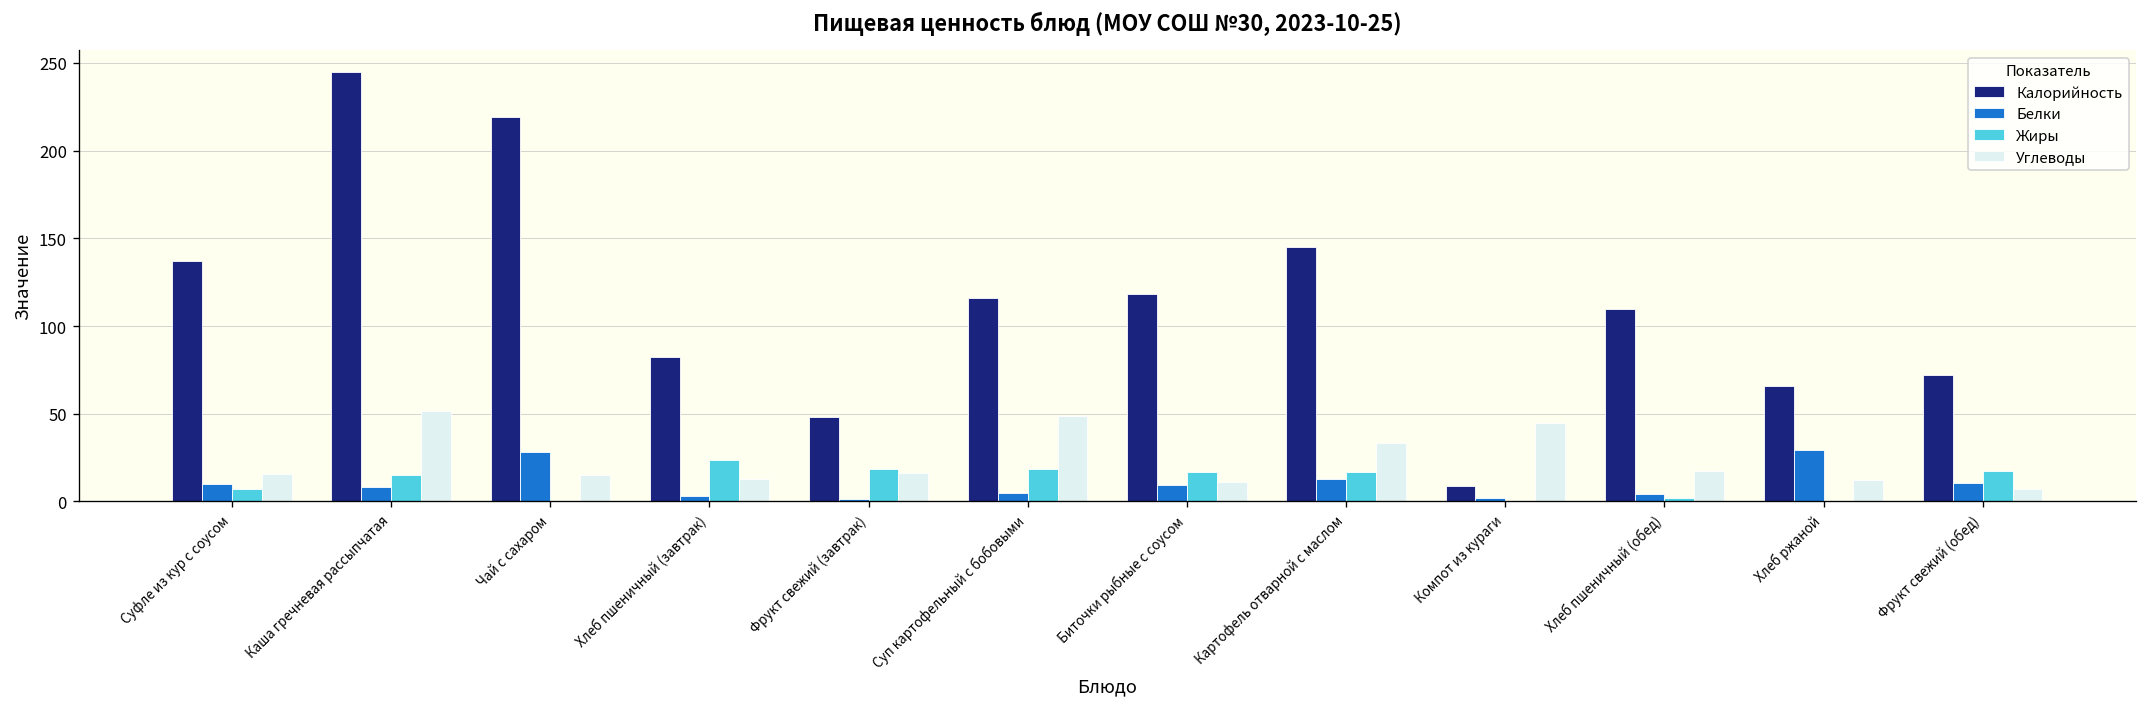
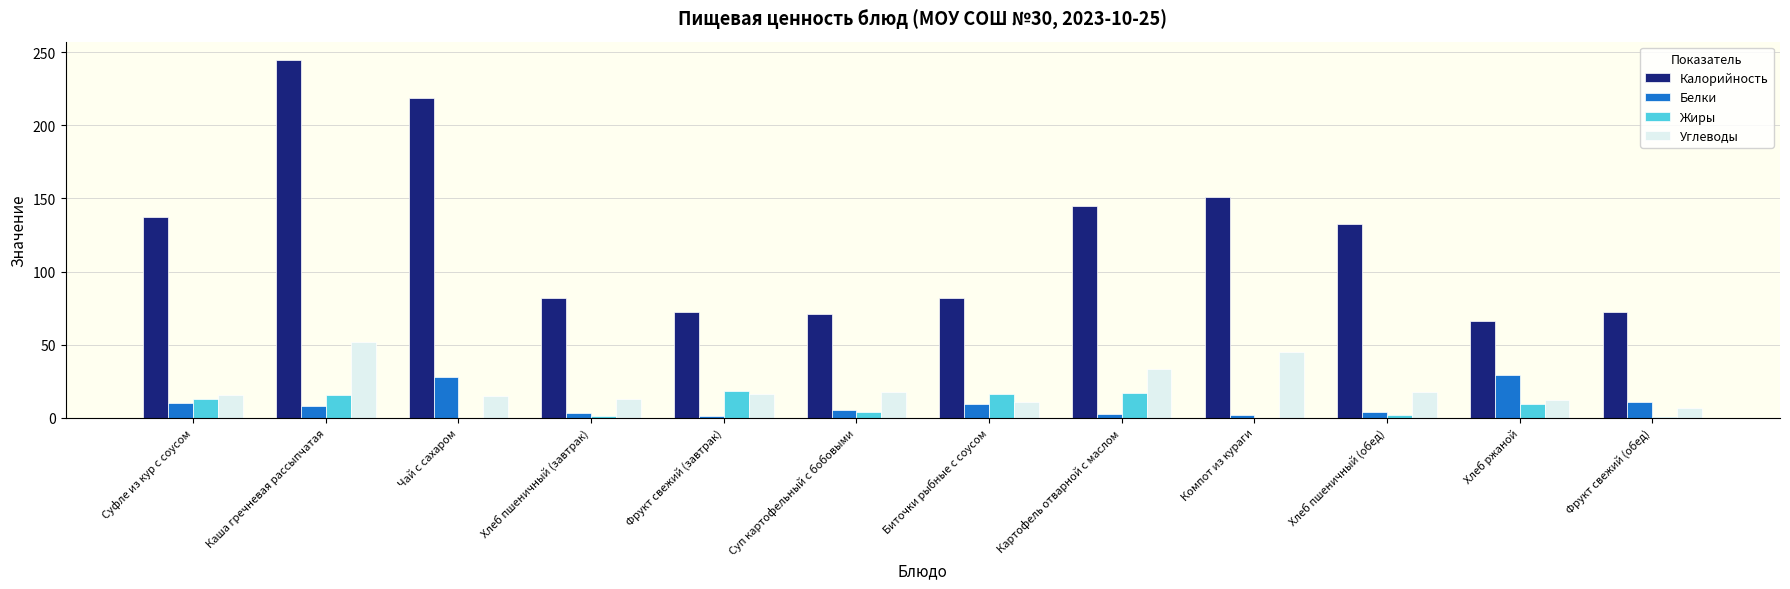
Жиры, Суфле из кур с соусом: 7 -> 13
Жиры, Хлеб пшеничный (завтрак): 24 -> 1
Калорийность, Фрукт свежий (завтрак): 48 -> 72
Калорийность, Суп картофельный с бобовыми: 116 -> 71
Жиры, Суп картофельный с бобовыми: 19 -> 4
Углеводы, Суп картофельный с бобовыми: 49 -> 17
Калорийность, Биточки рыбные с соусом: 119 -> 82
Белки, Картофель отварной с маслом: 13 -> 3
Калорийность, Компот из кураги: 9 -> 151
Калорийность, Хлеб пшеничный (обед): 110 -> 132
Жиры, Хлеб ржаной: 1 -> 9
Жиры, Фрукт свежий (обед): 17 -> 0
